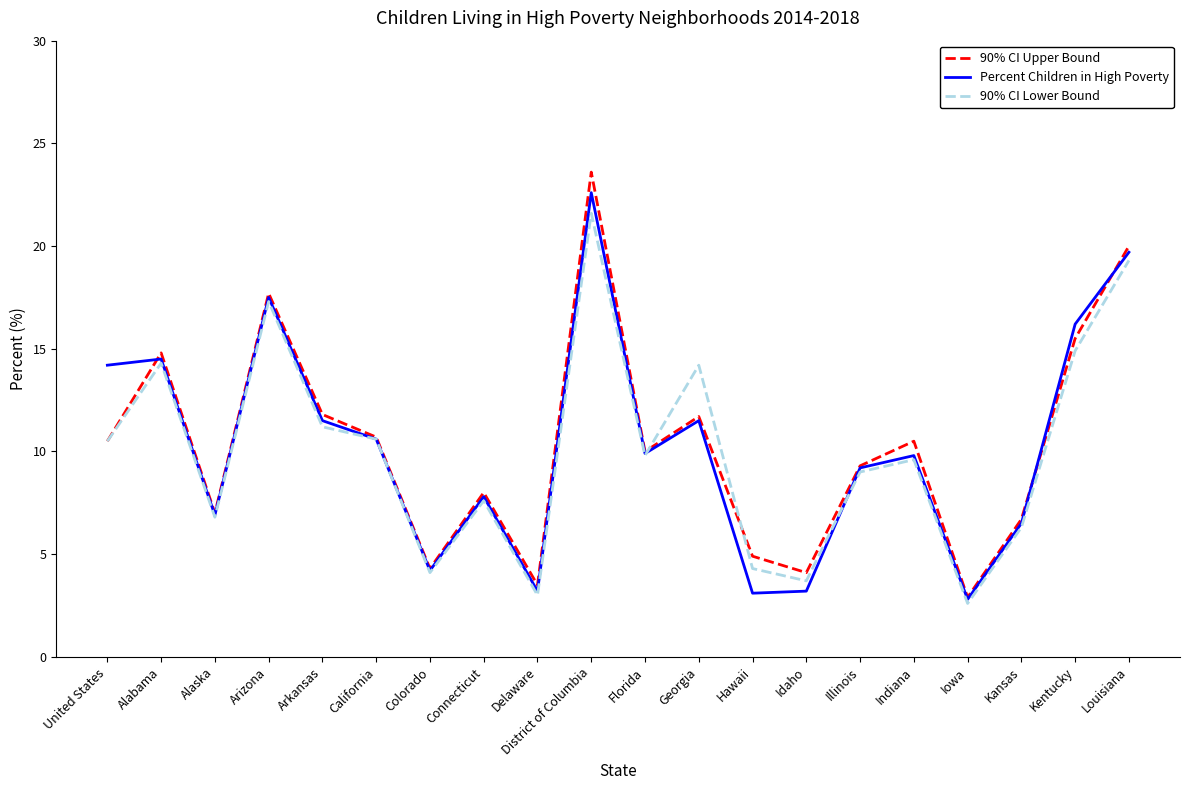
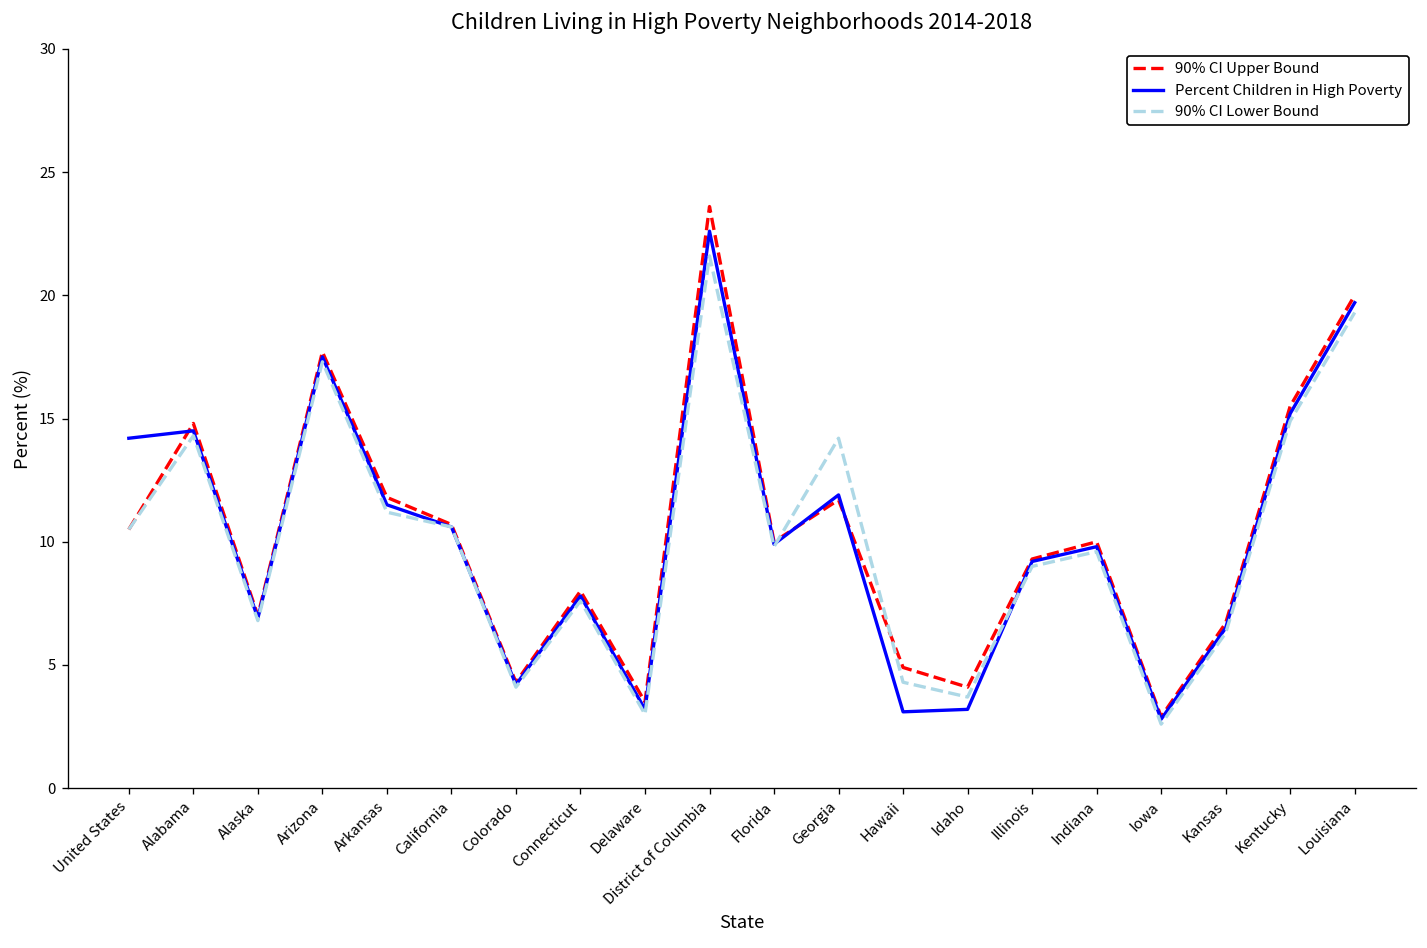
Percent Children in High Poverty, Georgia: 11.5 -> 11.9
90% CI Upper Bound, Indiana: 10.5 -> 10.0
Percent Children in High Poverty, Kentucky: 16.2 -> 15.2
